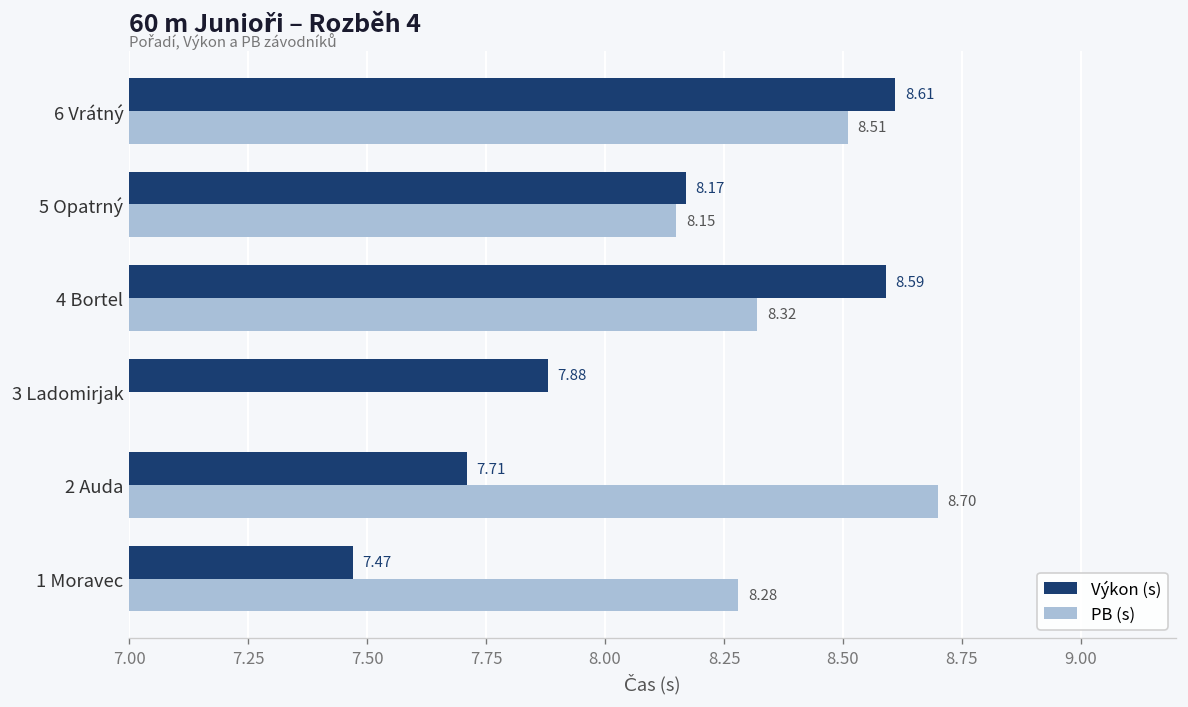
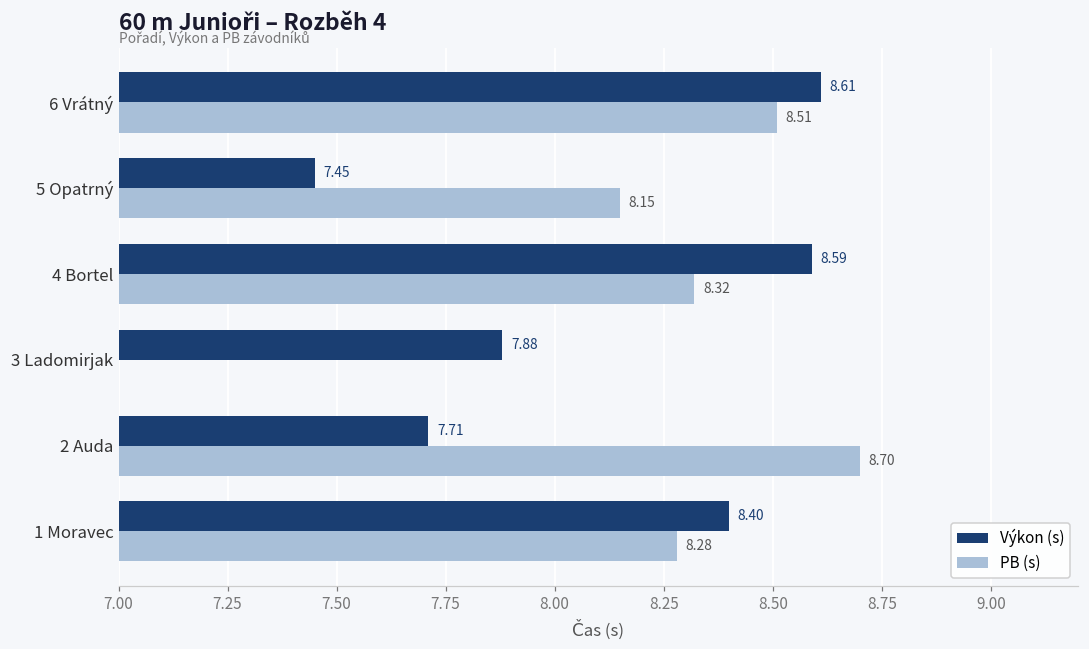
Výkon (s), 5 Opatrný: 8.17 -> 7.45
Výkon (s), 1 Moravec: 7.47 -> 8.40
